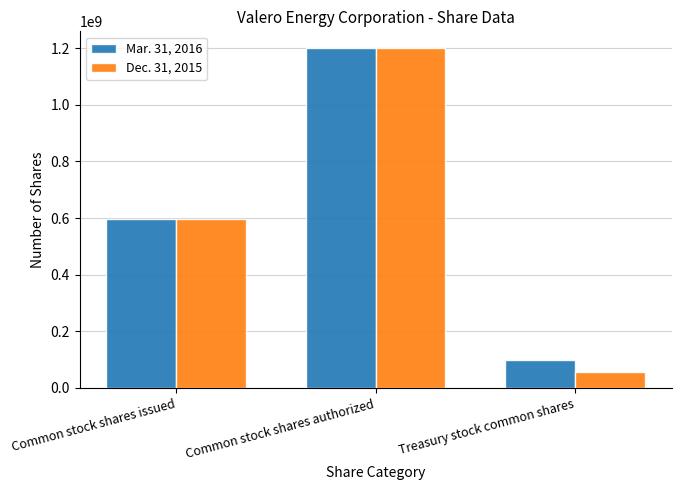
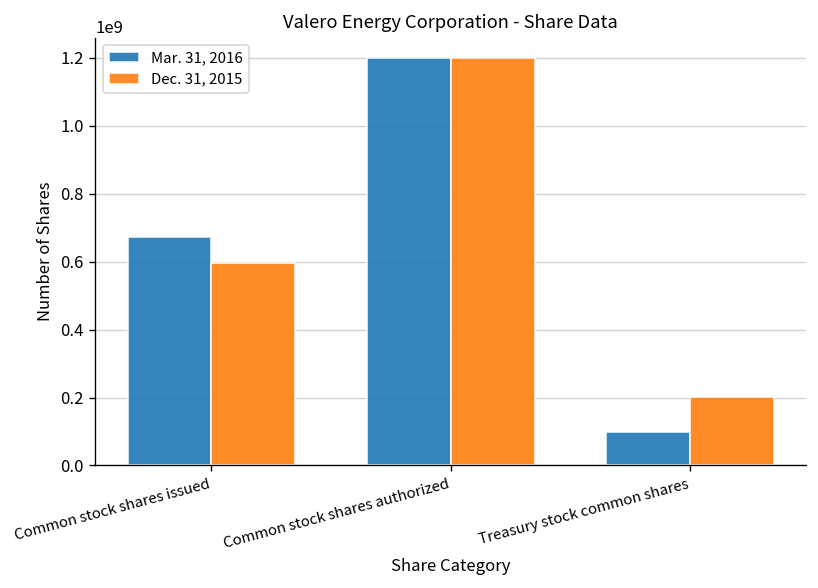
Mar. 31, 2016, Common stock shares issued: 600000000 -> 670000000
Dec. 31, 2015, Treasury stock common shares: 60000000 -> 200000000
